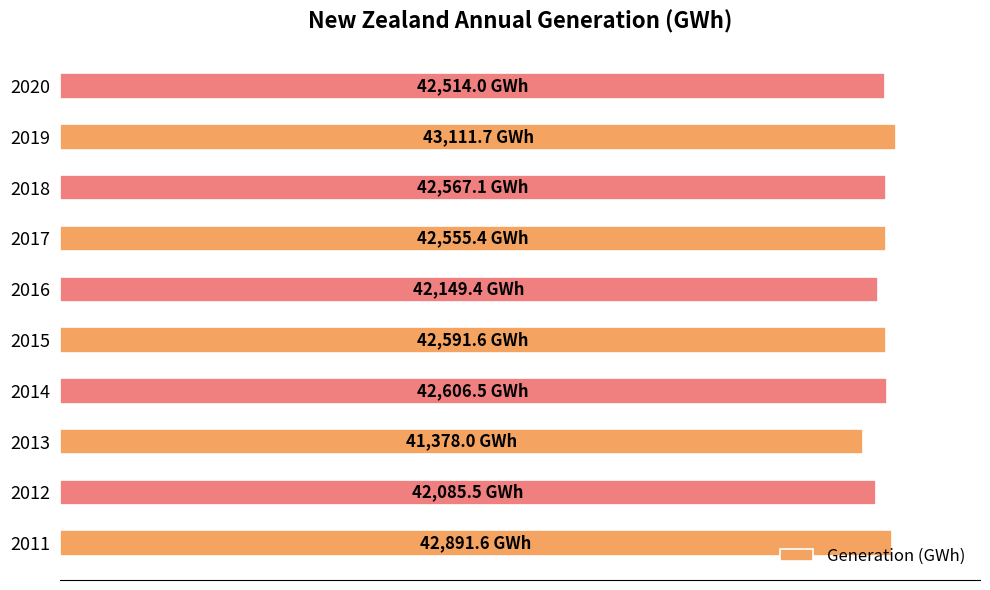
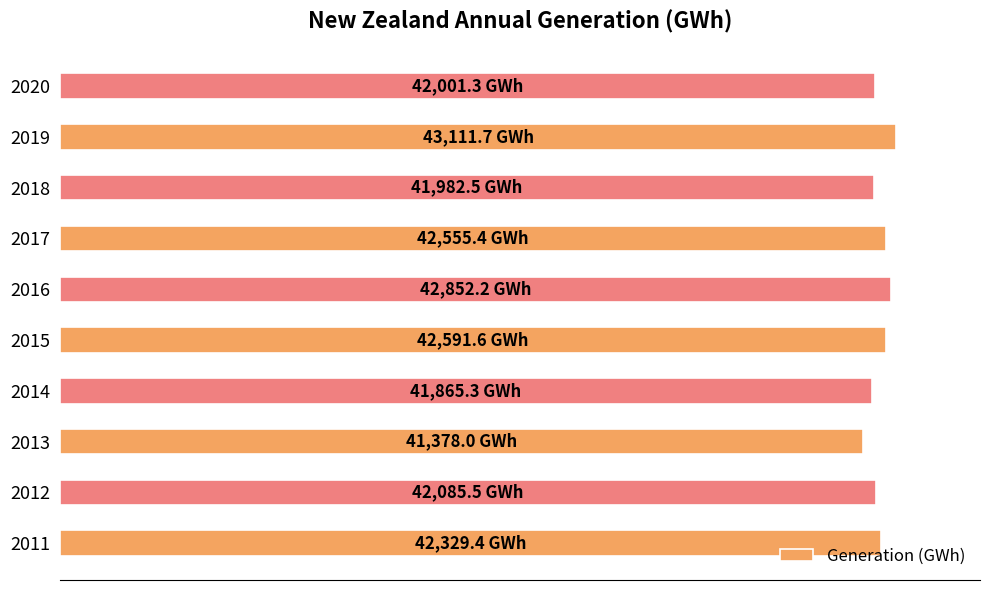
2020: 42,514.0 -> 42,001.3
2018: 42,567.1 -> 41,982.5
2016: 42,149.4 -> 42,852.2
2014: 42,606.5 -> 41,865.3
2011: 42,891.6 -> 42,329.4
